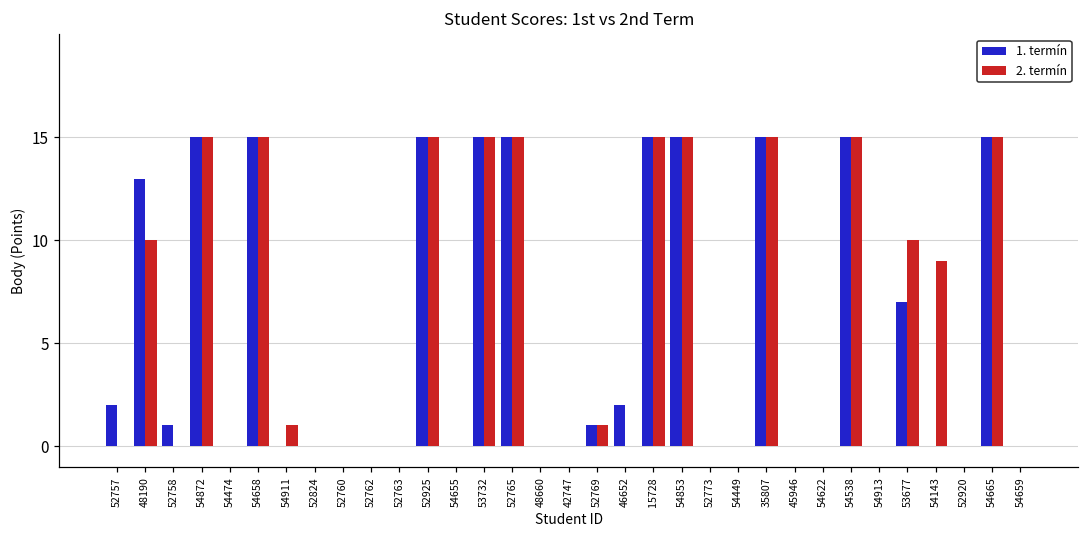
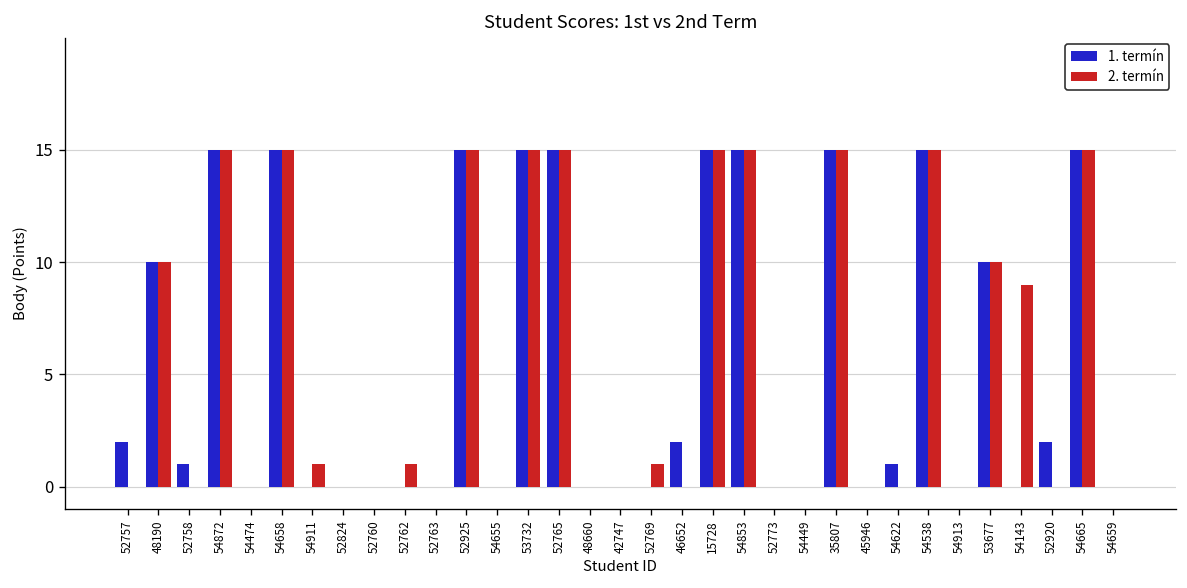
1. termín, 48190: 13 -> 10
2. termín, 52762: 0 -> 1
1. termín, 52769: 1 -> 0
1. termín, 54622: 0 -> 1
1. termín, 53677: 7 -> 10
1. termín, 52920: 0 -> 2
